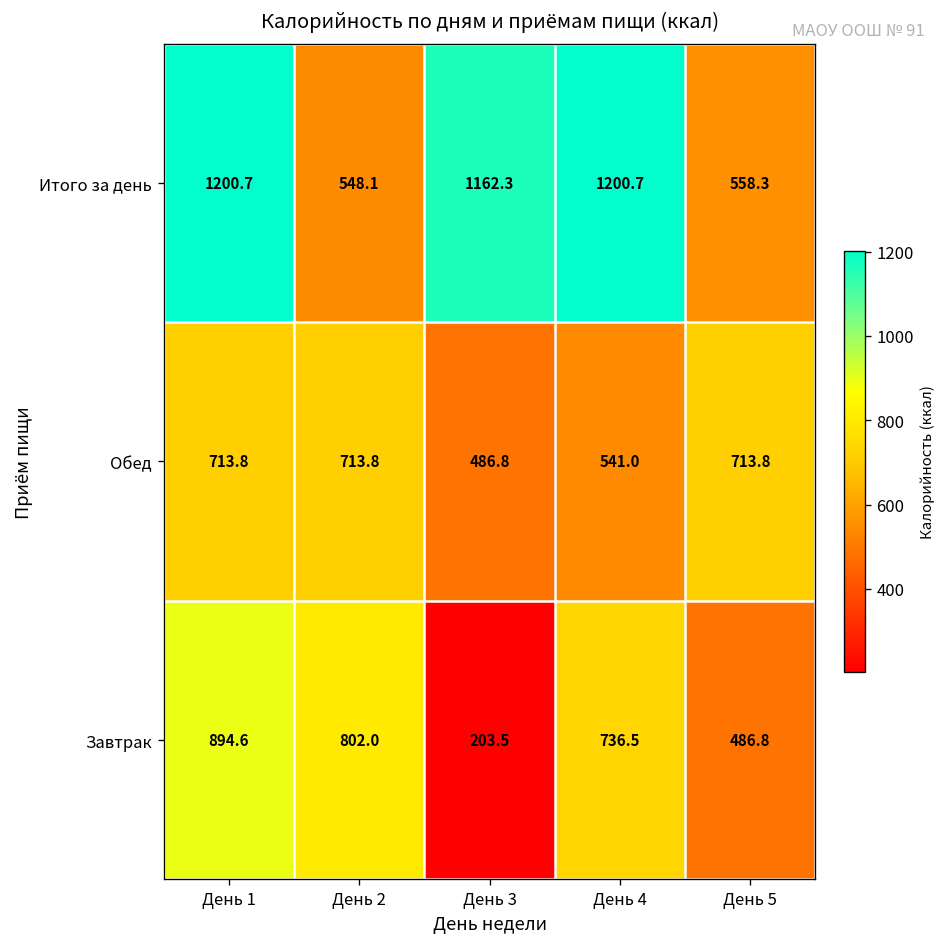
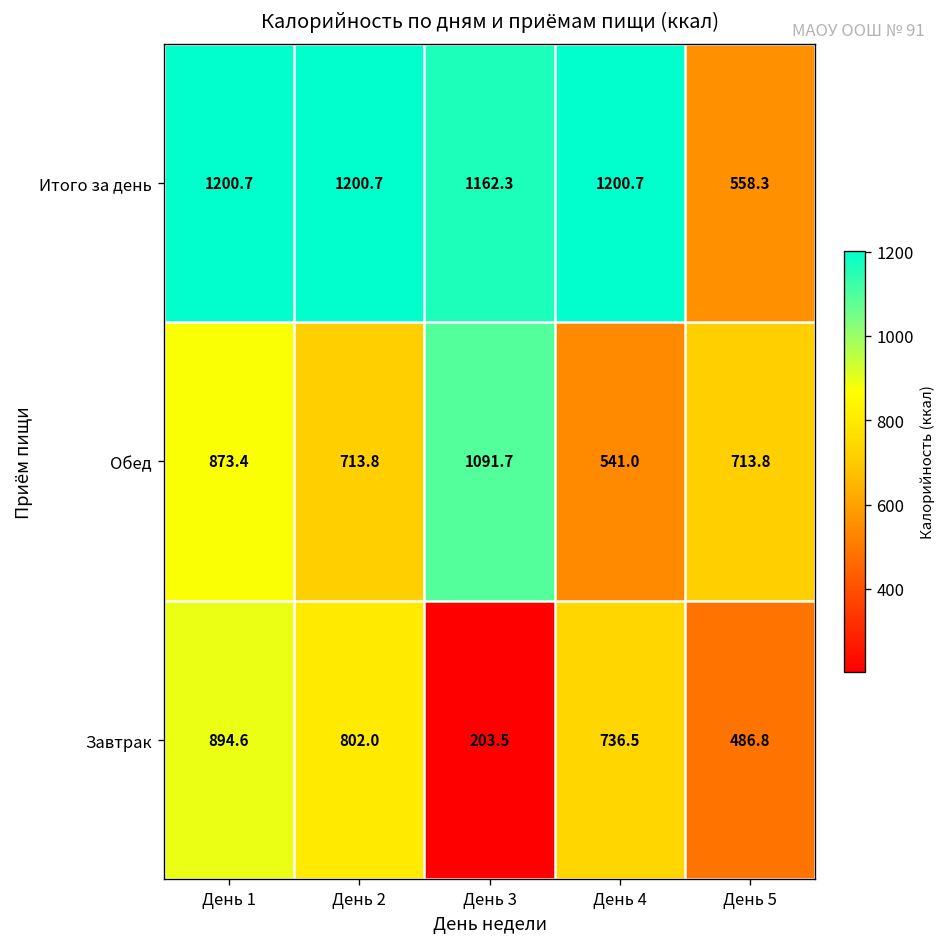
Итого за день, День 2: 548.1 -> 1200.7
Обед, День 1: 713.8 -> 873.4
Обед, День 3: 486.8 -> 1091.7
